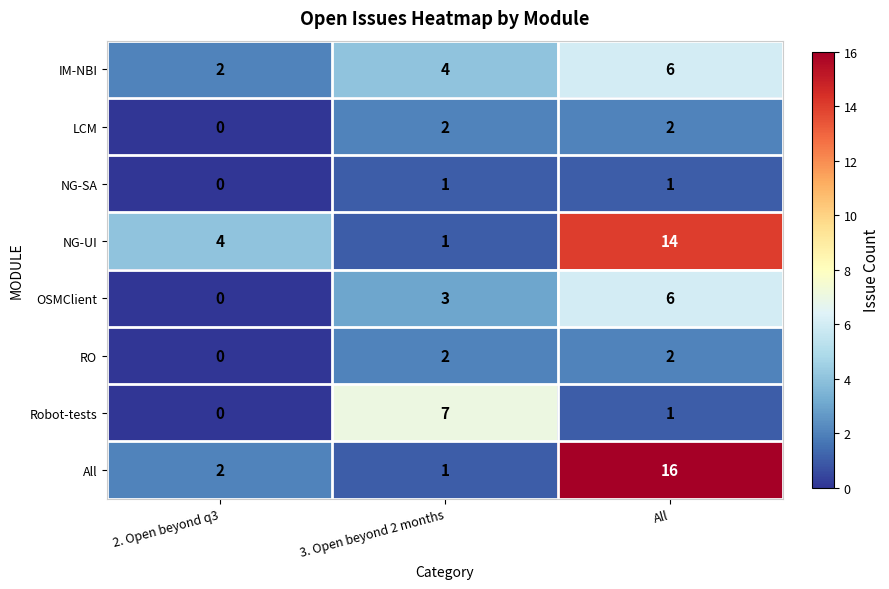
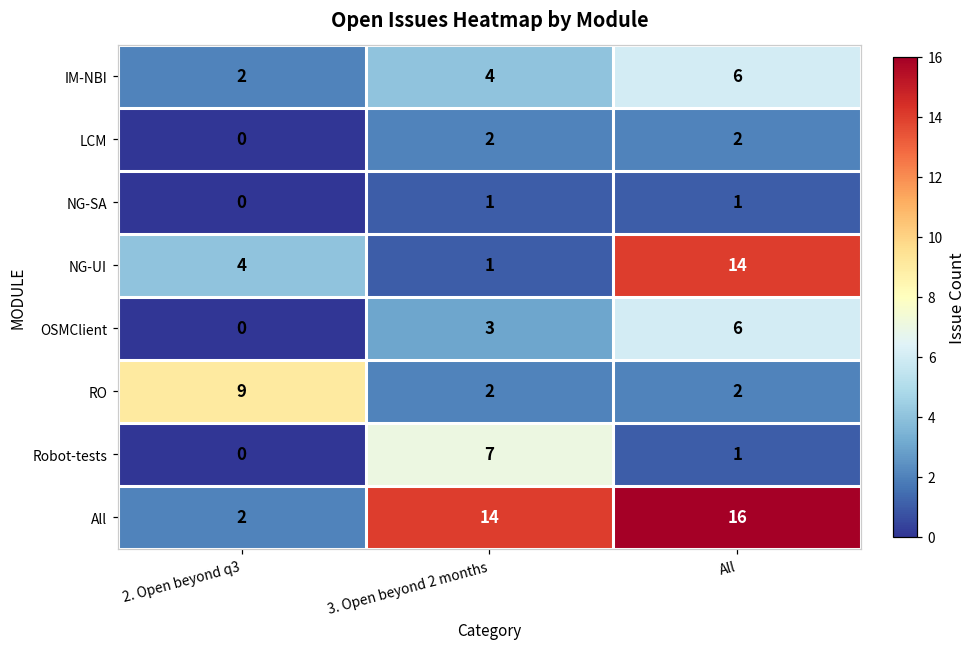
RO, 2. Open beyond q3: 0 -> 9
All, 3. Open beyond 2 months: 1 -> 14
